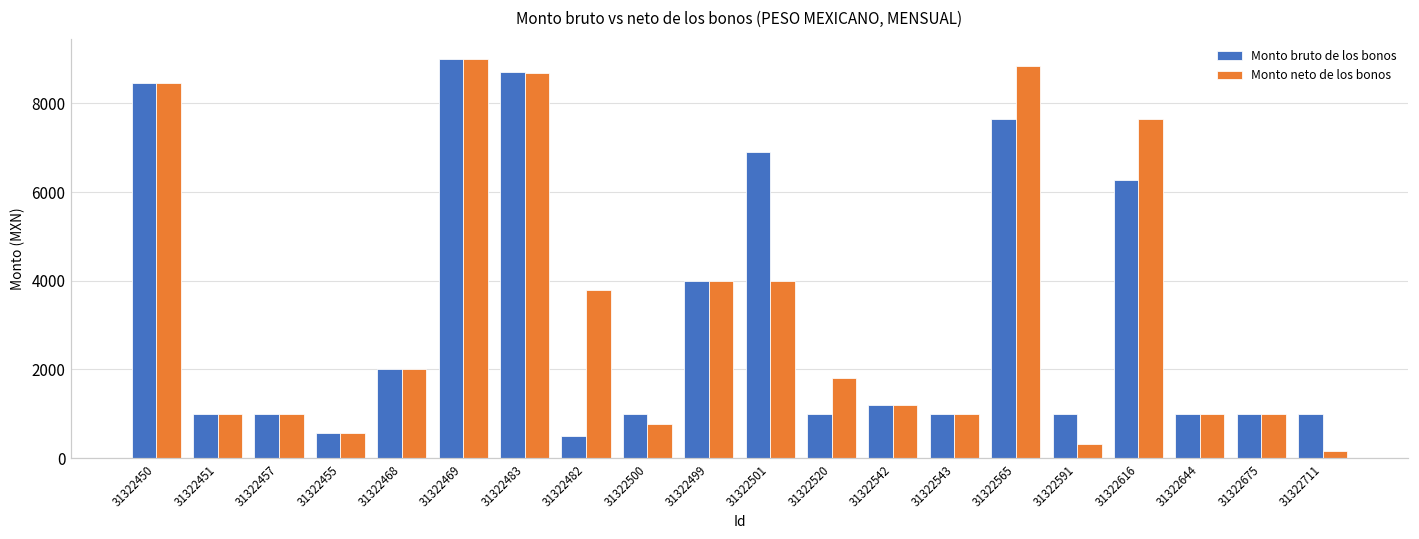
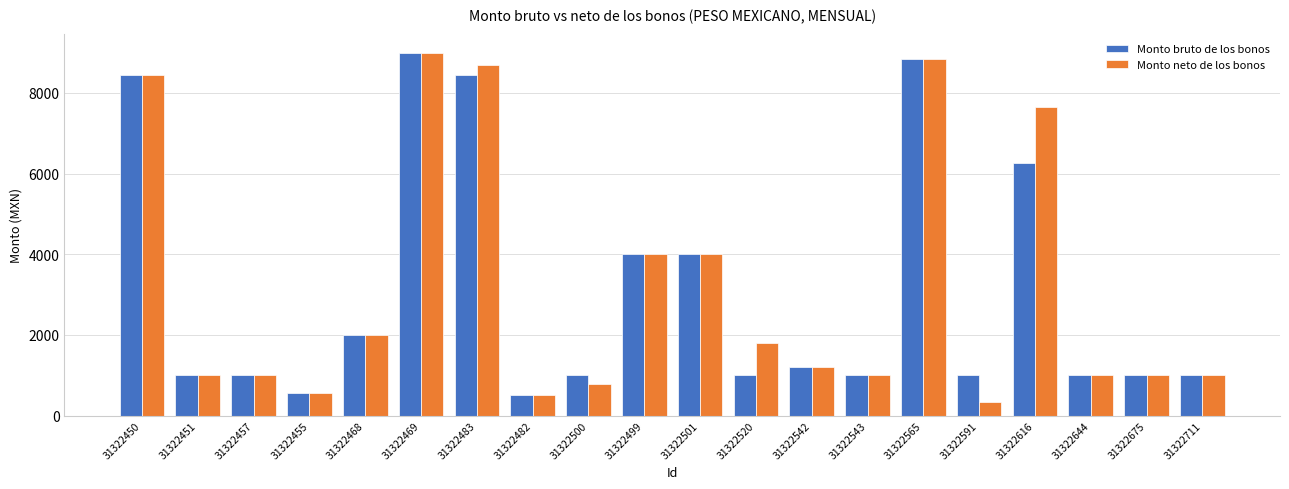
Monto bruto de los bonos, 31322483: 8700 -> 8500
Monto neto de los bonos, 31322482: 3800 -> 500
Monto bruto de los bonos, 31322501: 6900 -> 4000
Monto bruto de los bonos, 31322565: 7700 -> 8900
Monto neto de los bonos, 31322711: 200 -> 1000
